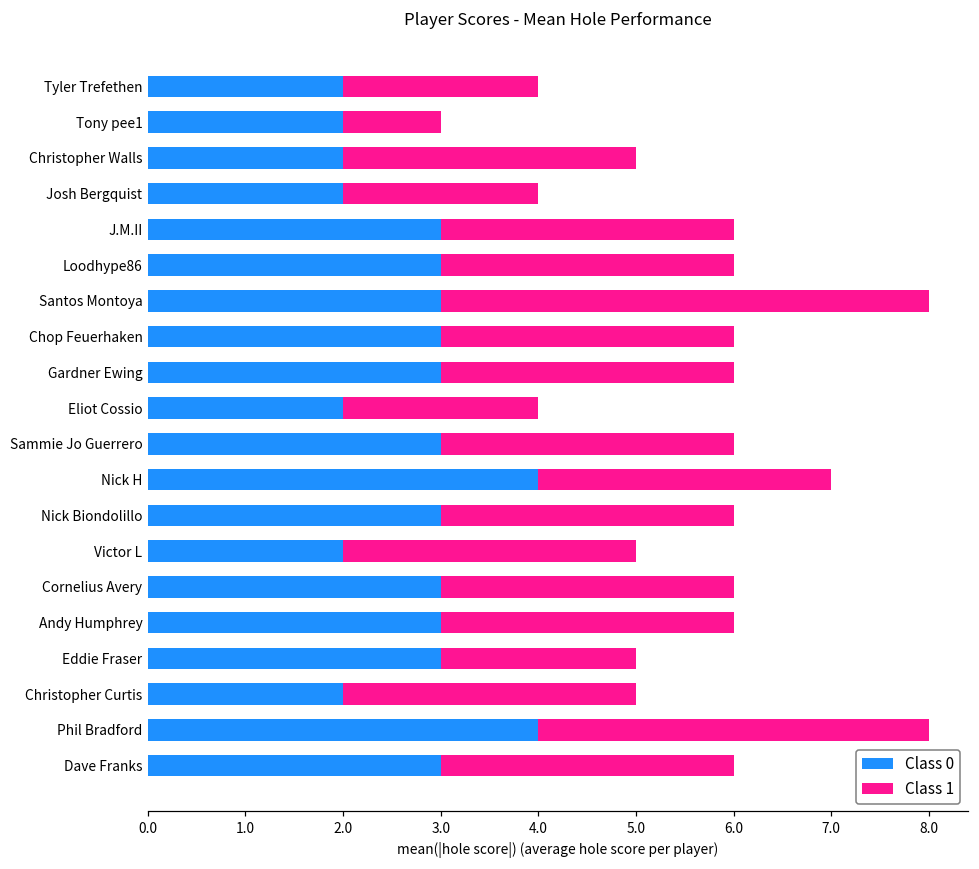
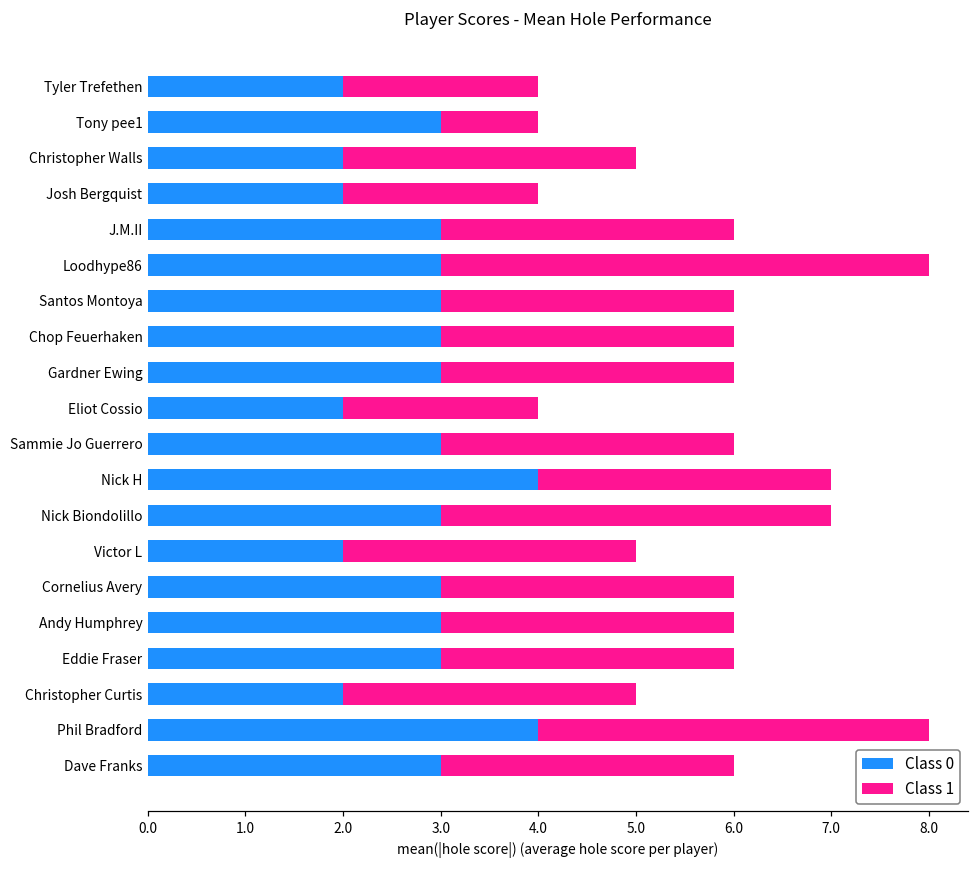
Class 0, Tony pee1: 2 -> 3
Class 1, Loodhype86: 3 -> 5
Class 1, Santos Montoya: 5 -> 3
Class 1, Nick Biondolillo: 3 -> 4
Class 1, Eddie Fraser: 2 -> 3
